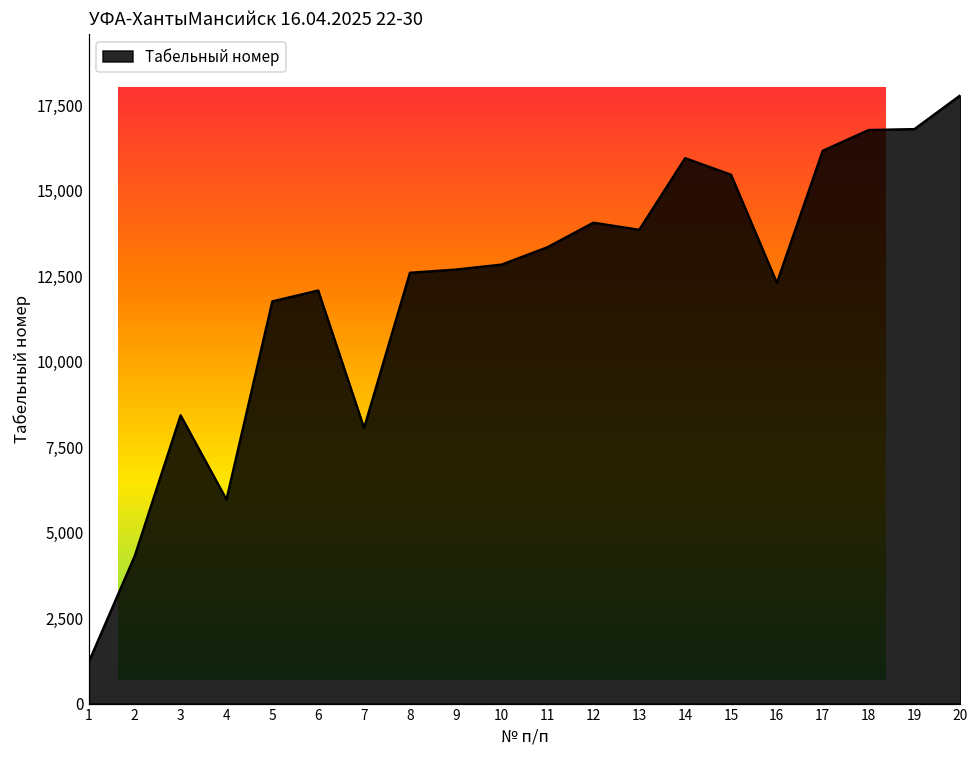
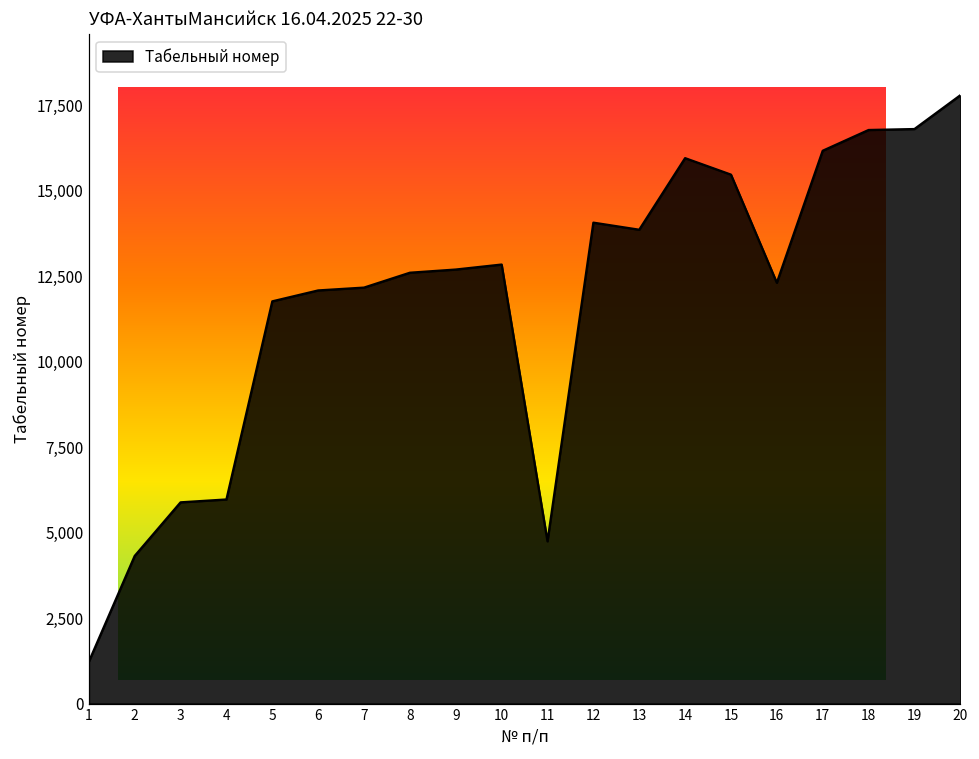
3: 8,400 -> 5,900
7: 8,100 -> 12,200
11: 13,300 -> 4,700
